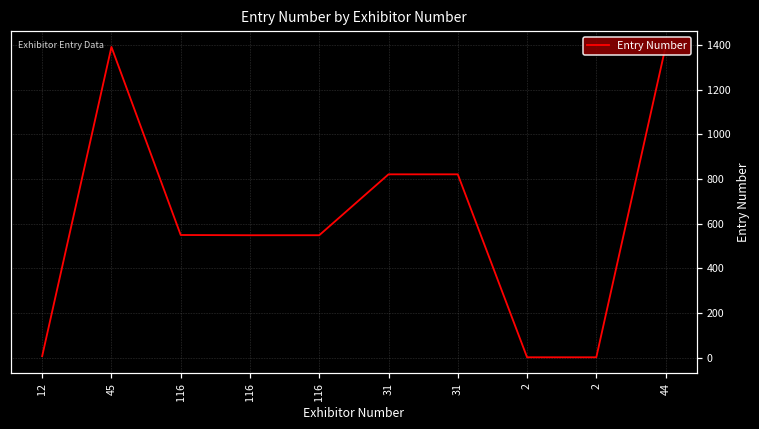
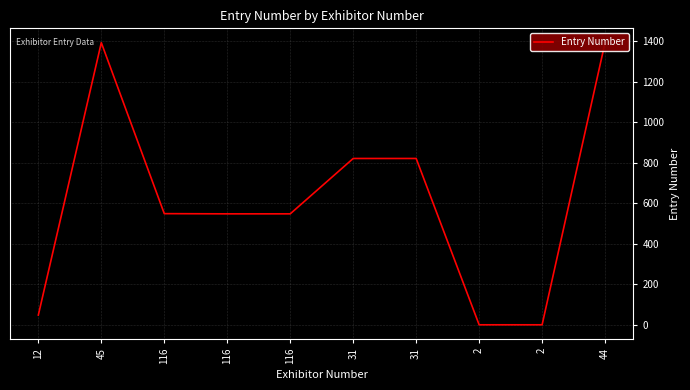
12: 10 -> 50
